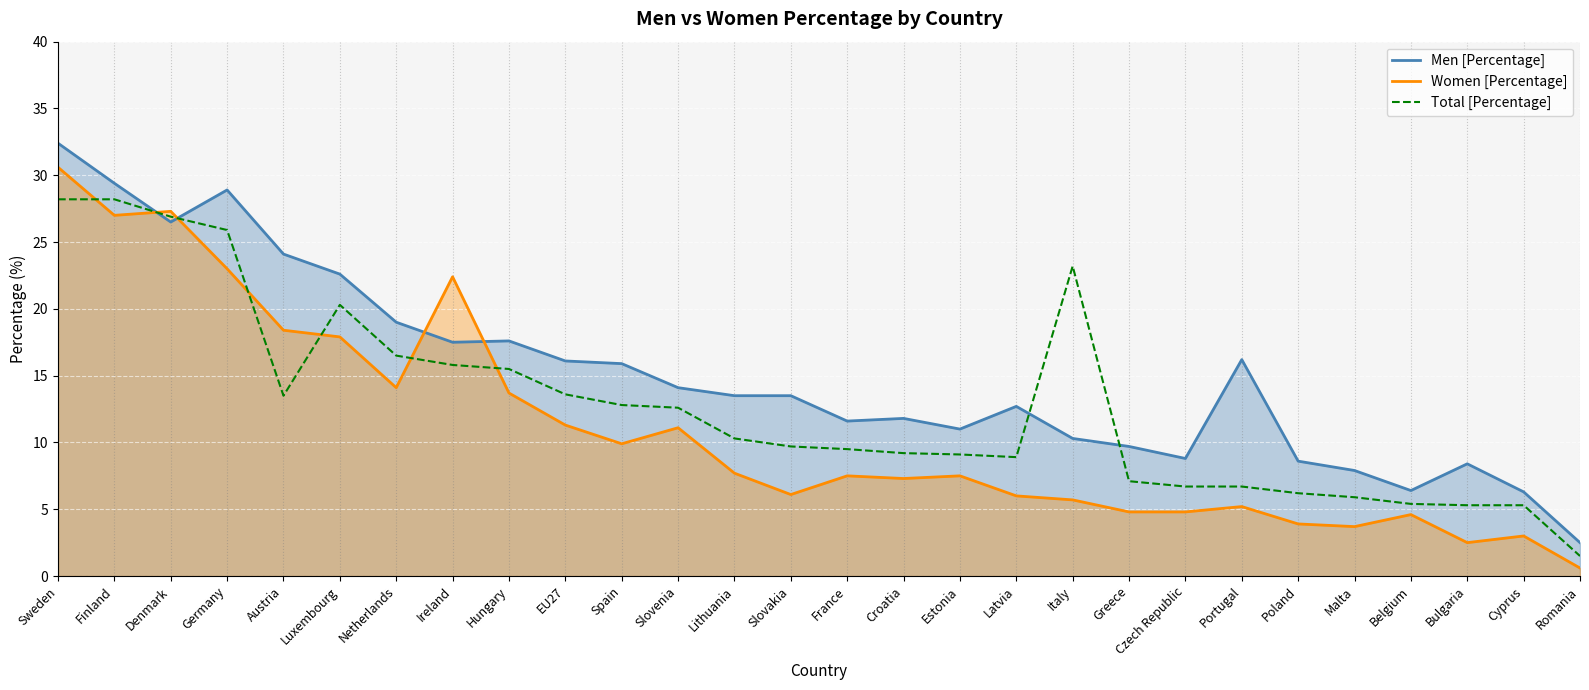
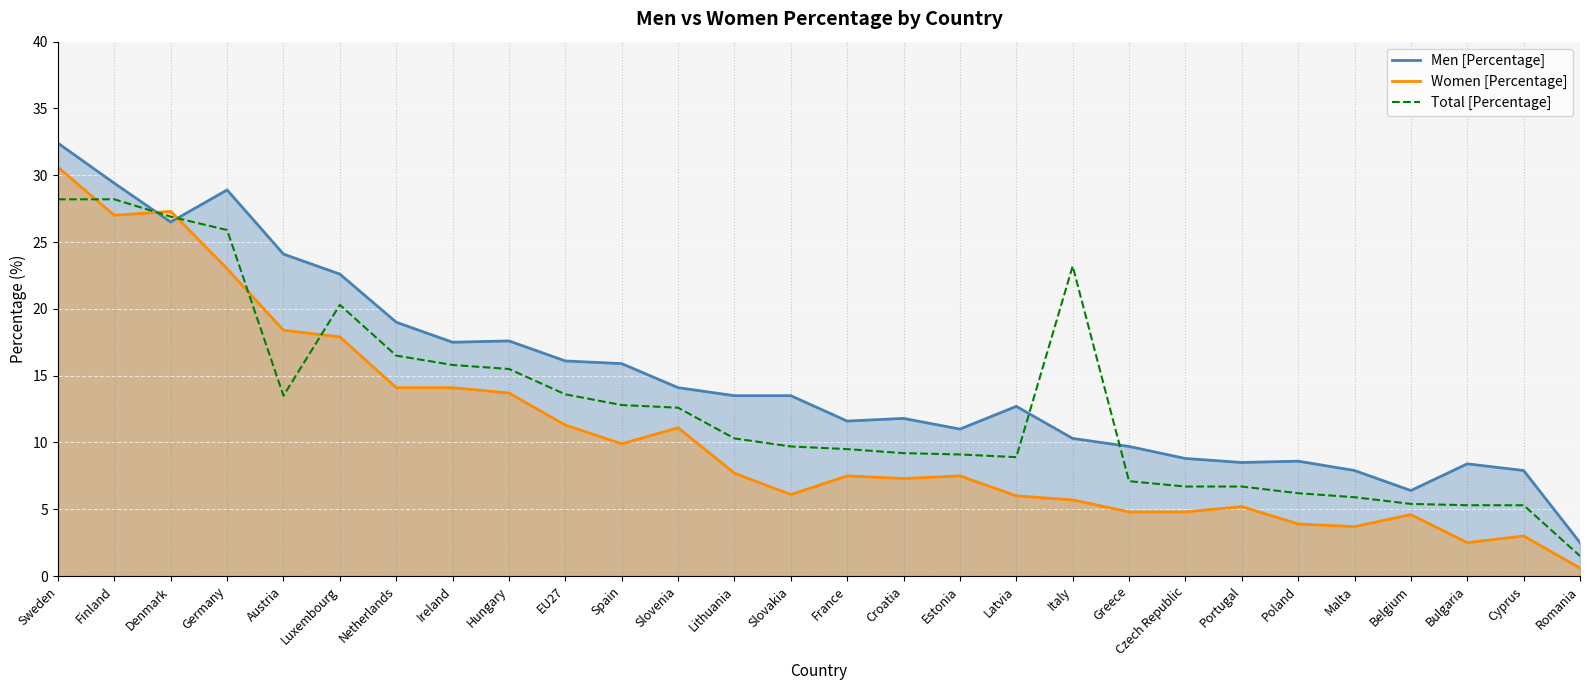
Women [Percentage], Ireland: 22.4 -> 14.1
Men [Percentage], Portugal: 16.2 -> 8.5
Men [Percentage], Cyprus: 6.3 -> 7.9
